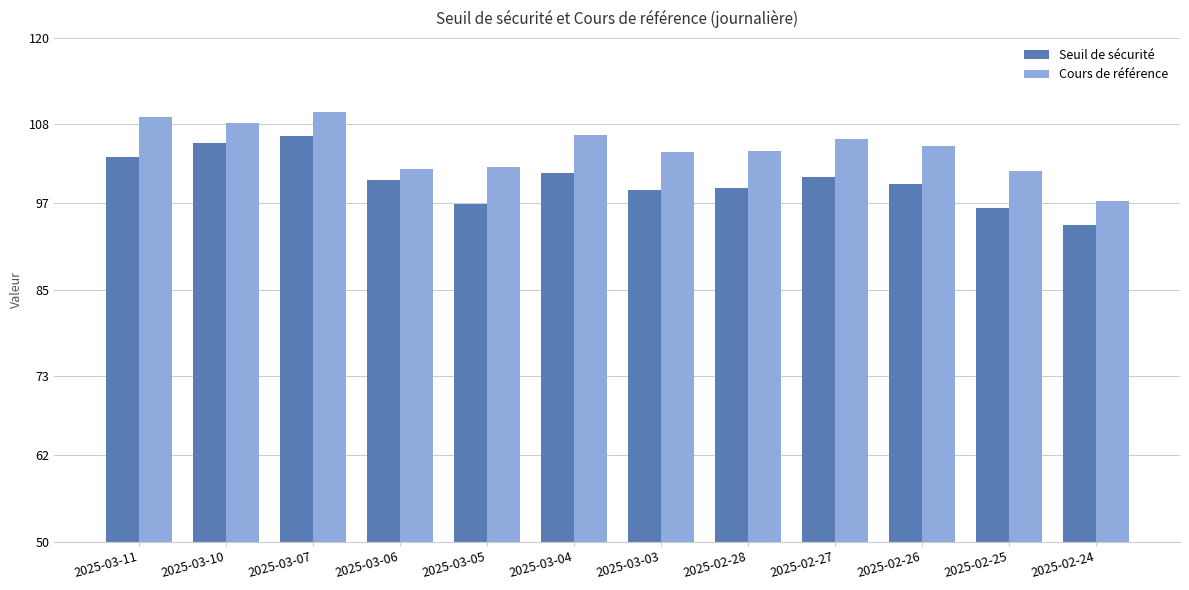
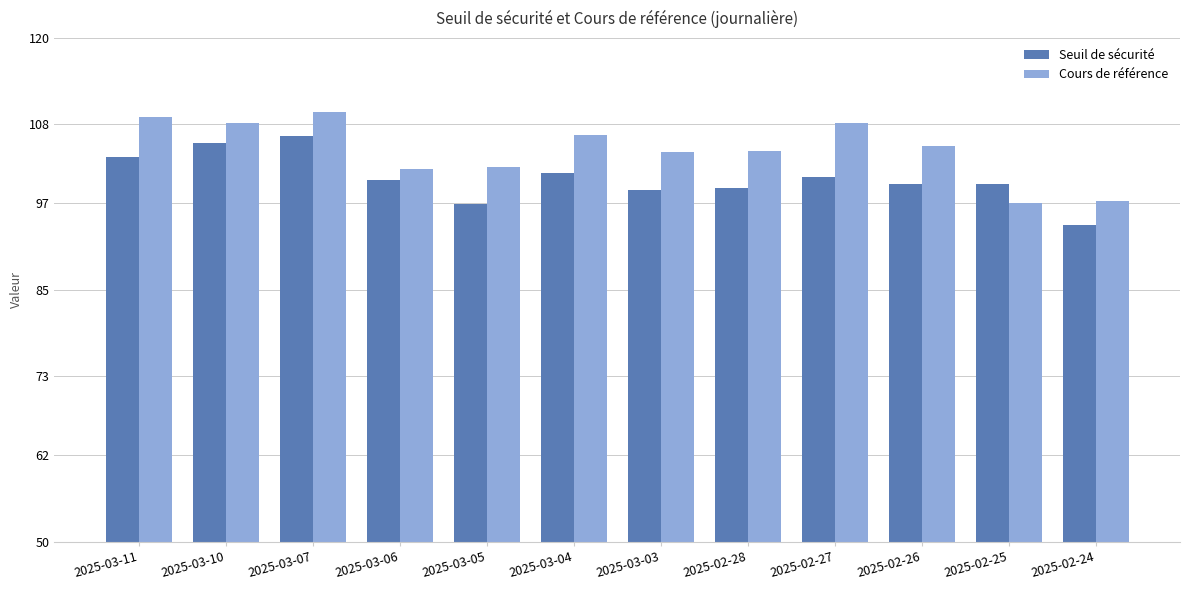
Cours de référence, 2025-02-27: 106 -> 108
Seuil de sécurité, 2025-02-25: 96 -> 100
Cours de référence, 2025-02-25: 101 -> 97
